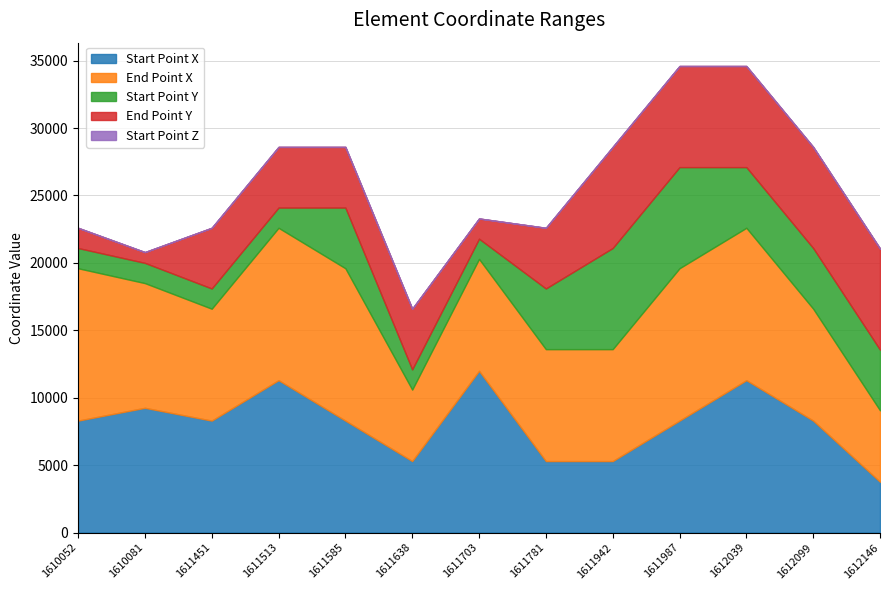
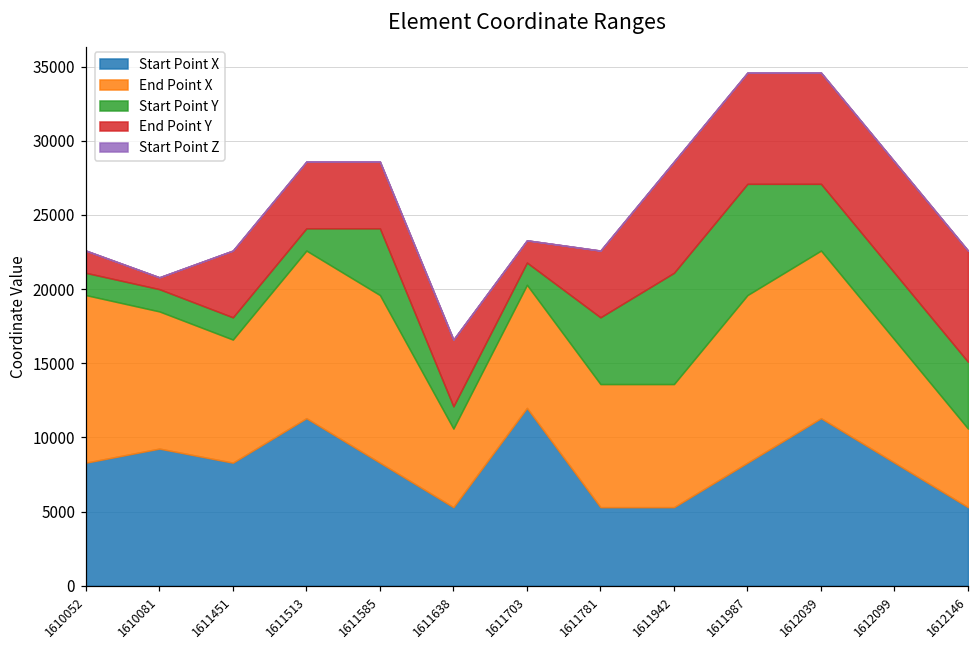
Start Point X, 1612146: 3800 -> 5300
